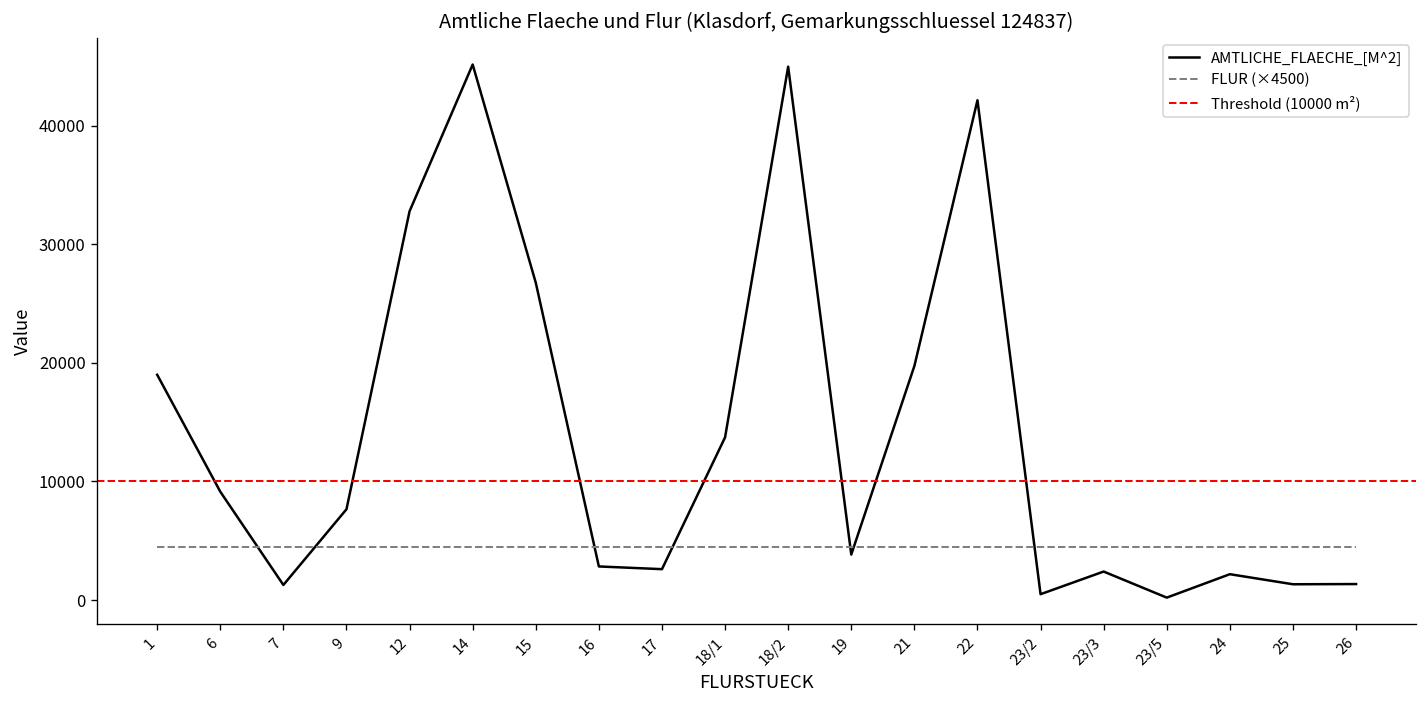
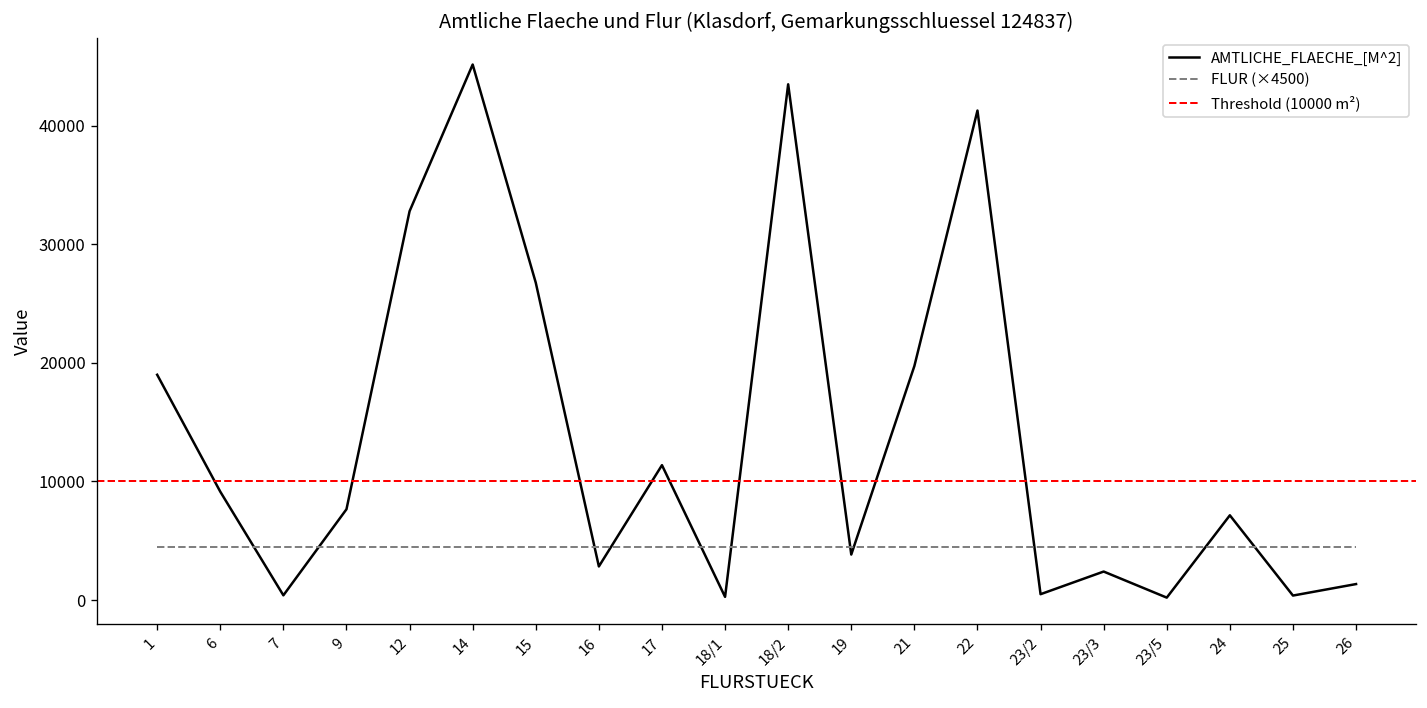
AMTLICHE_FLAECHE_[M^2], 7: 1000 -> 0
AMTLICHE_FLAECHE_[M^2], 17: 3000 -> 11000
AMTLICHE_FLAECHE_[M^2], 18/1: 14000 -> 0
AMTLICHE_FLAECHE_[M^2], 18/2: 45000 -> 43000
AMTLICHE_FLAECHE_[M^2], 22: 42000 -> 41000
AMTLICHE_FLAECHE_[M^2], 24: 2000 -> 7000
AMTLICHE_FLAECHE_[M^2], 25: 1000 -> 0
